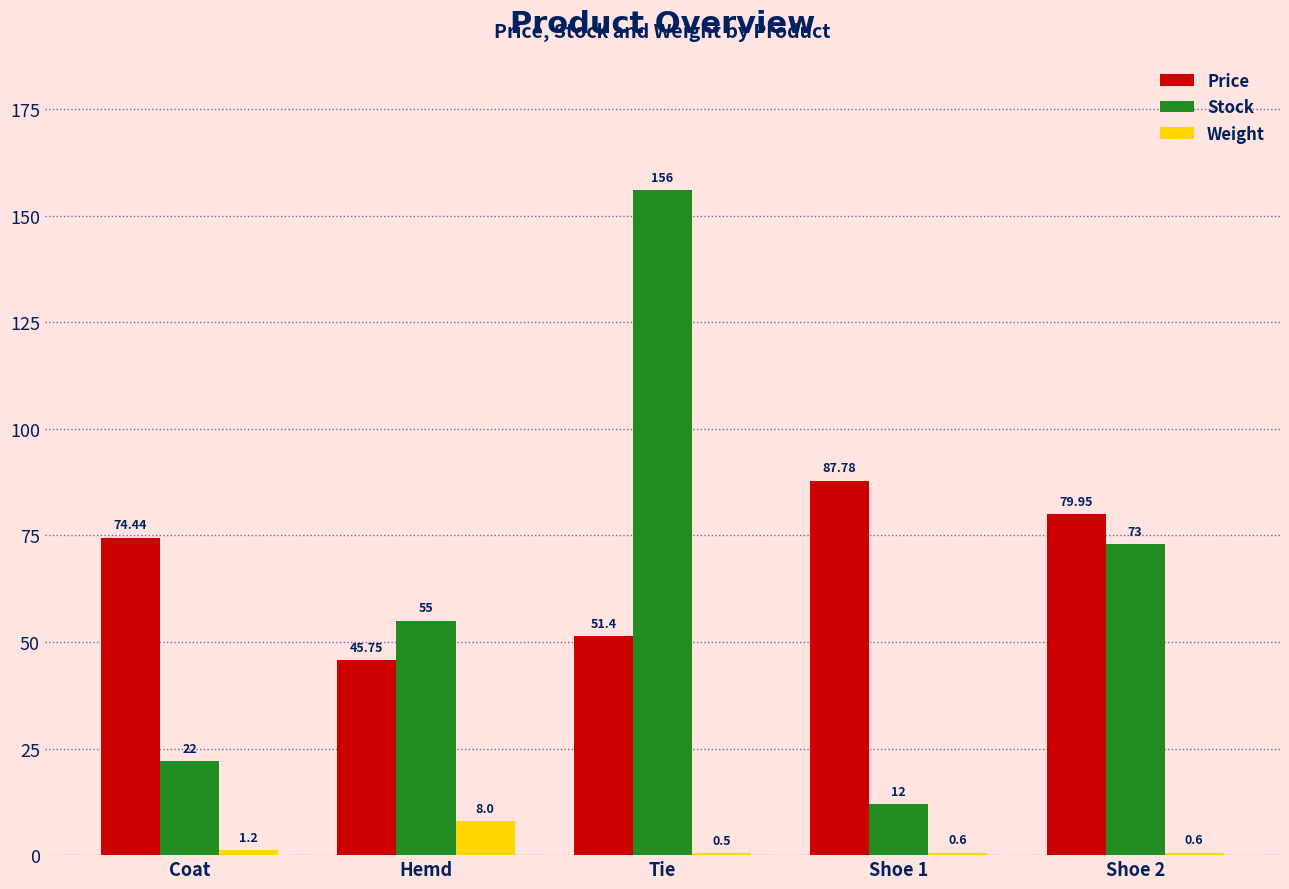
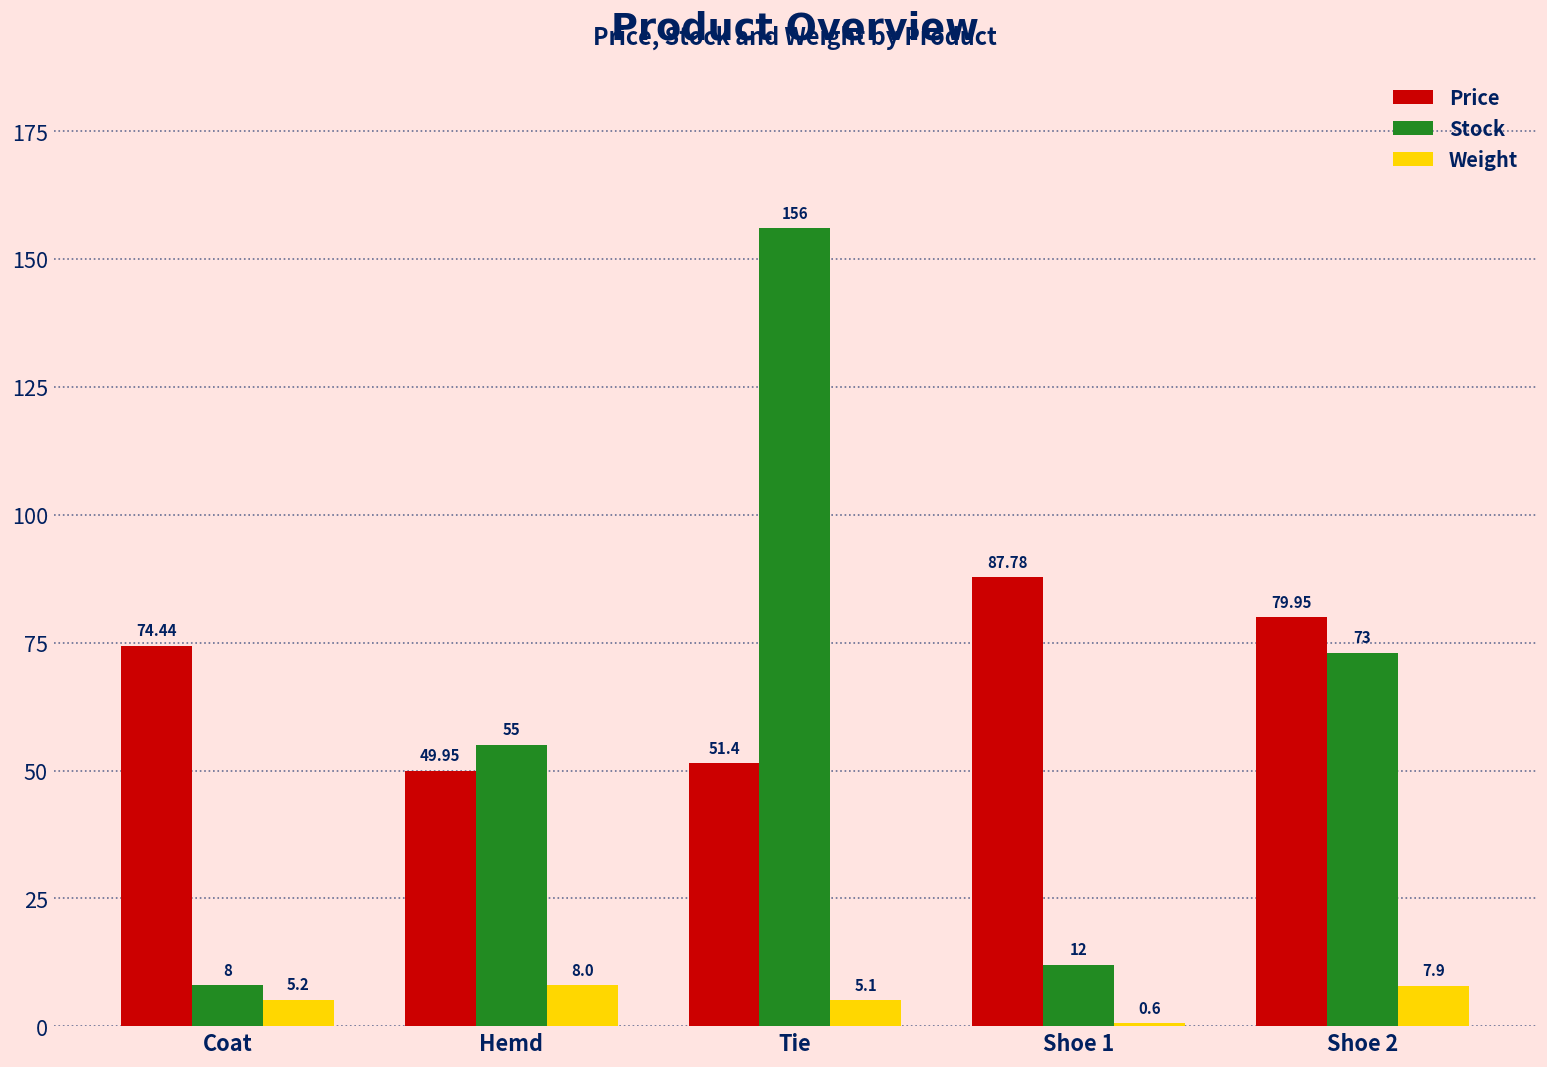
Stock, Coat: 22 -> 8
Weight, Coat: 1.2 -> 5.2
Price, Hemd: 45.75 -> 49.95
Weight, Tie: 0.5 -> 5.1
Weight, Shoe 2: 0.6 -> 7.9
